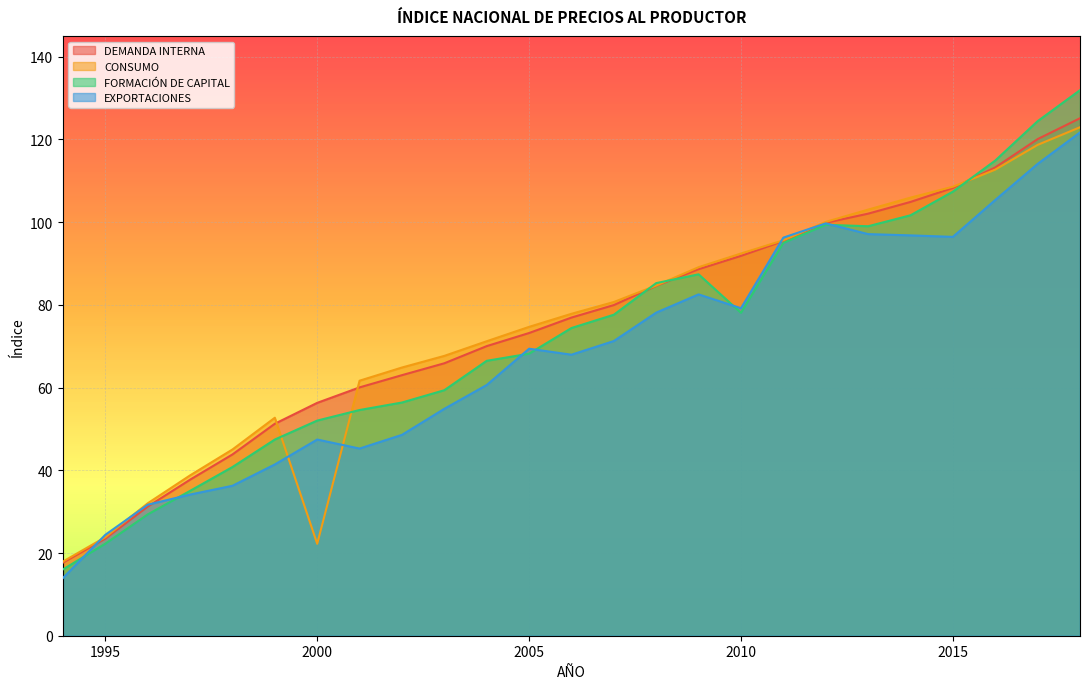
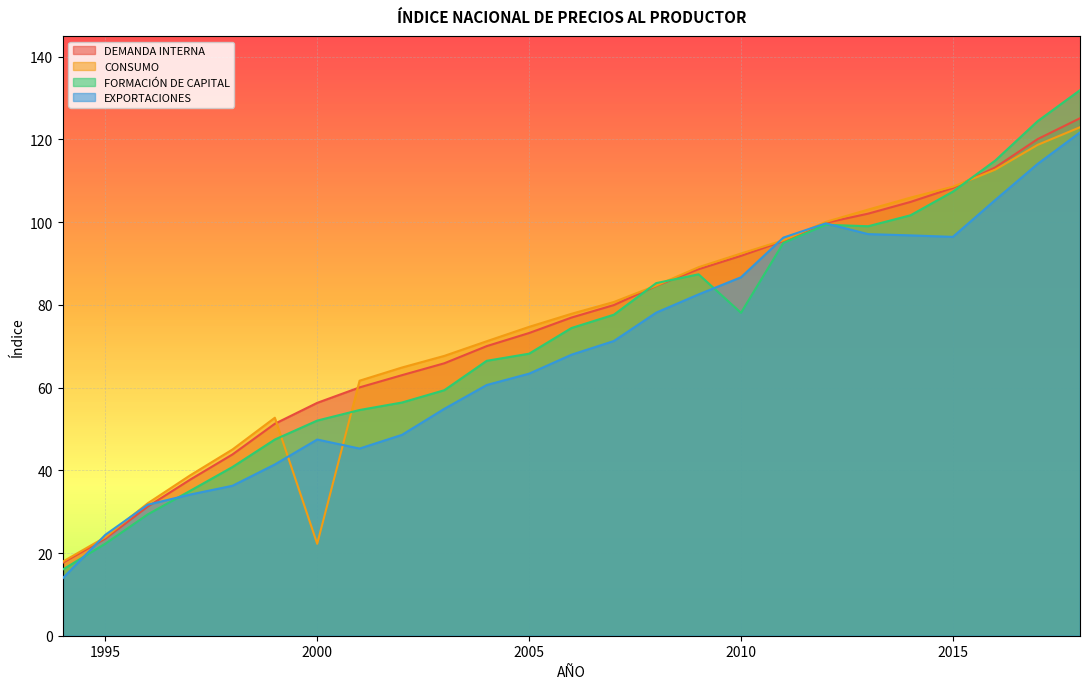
EXPORTACIONES, 2005: 69 -> 63
EXPORTACIONES, 2010: 79 -> 87
